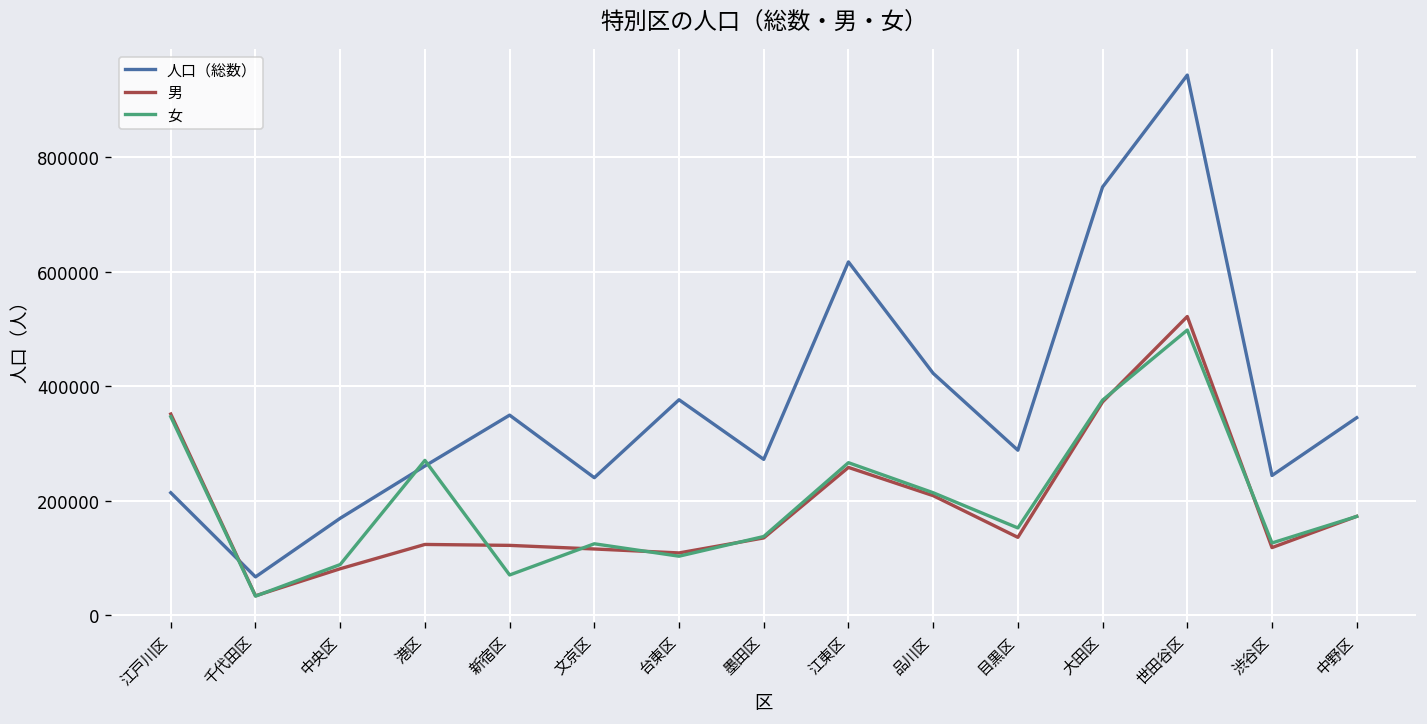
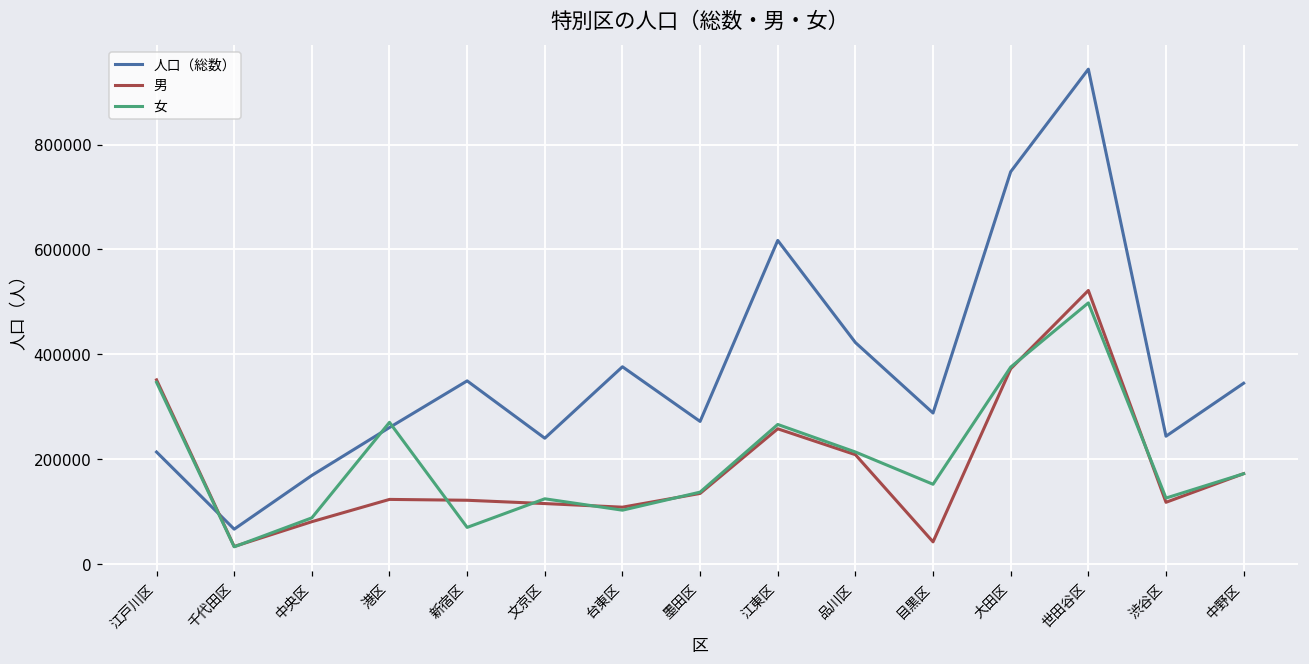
男, 目黒区: 140000 -> 40000
